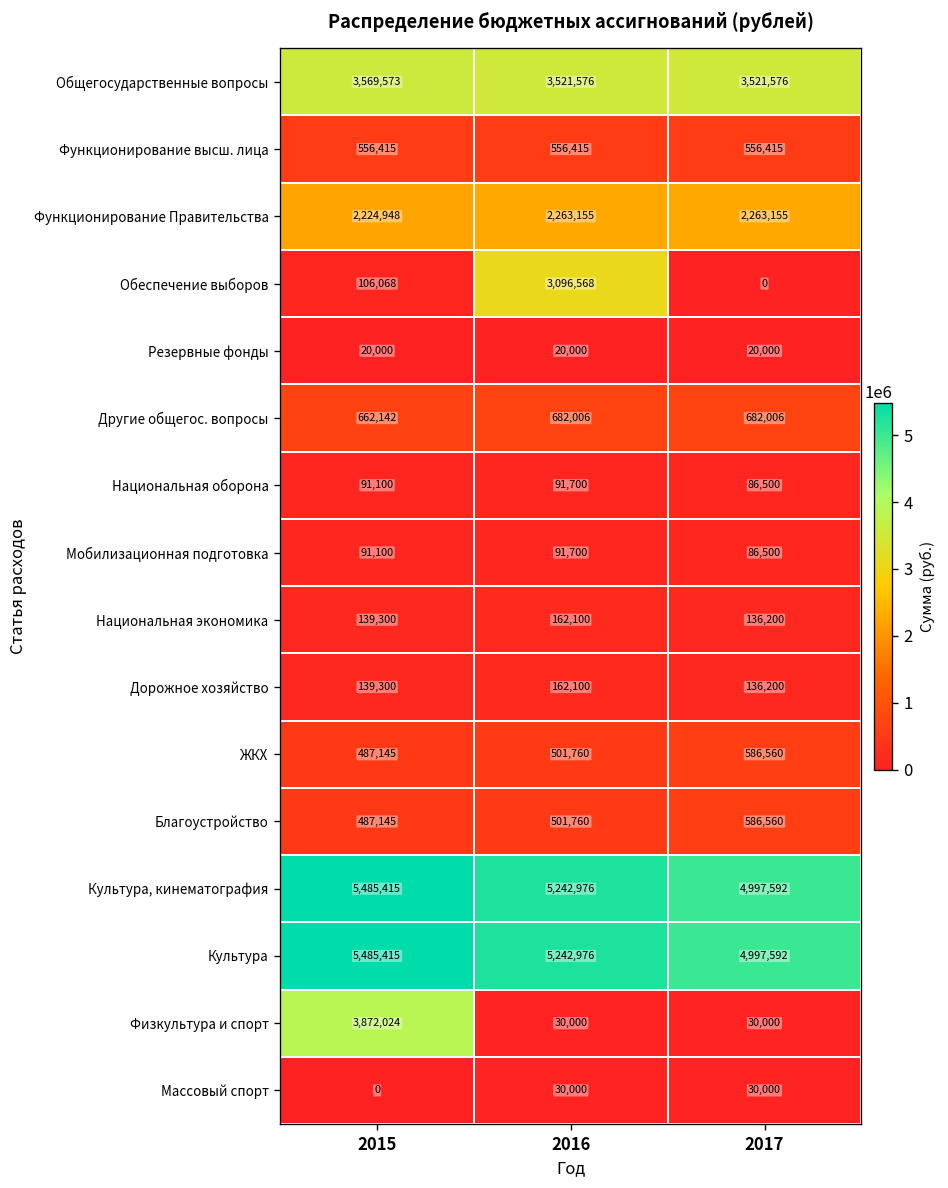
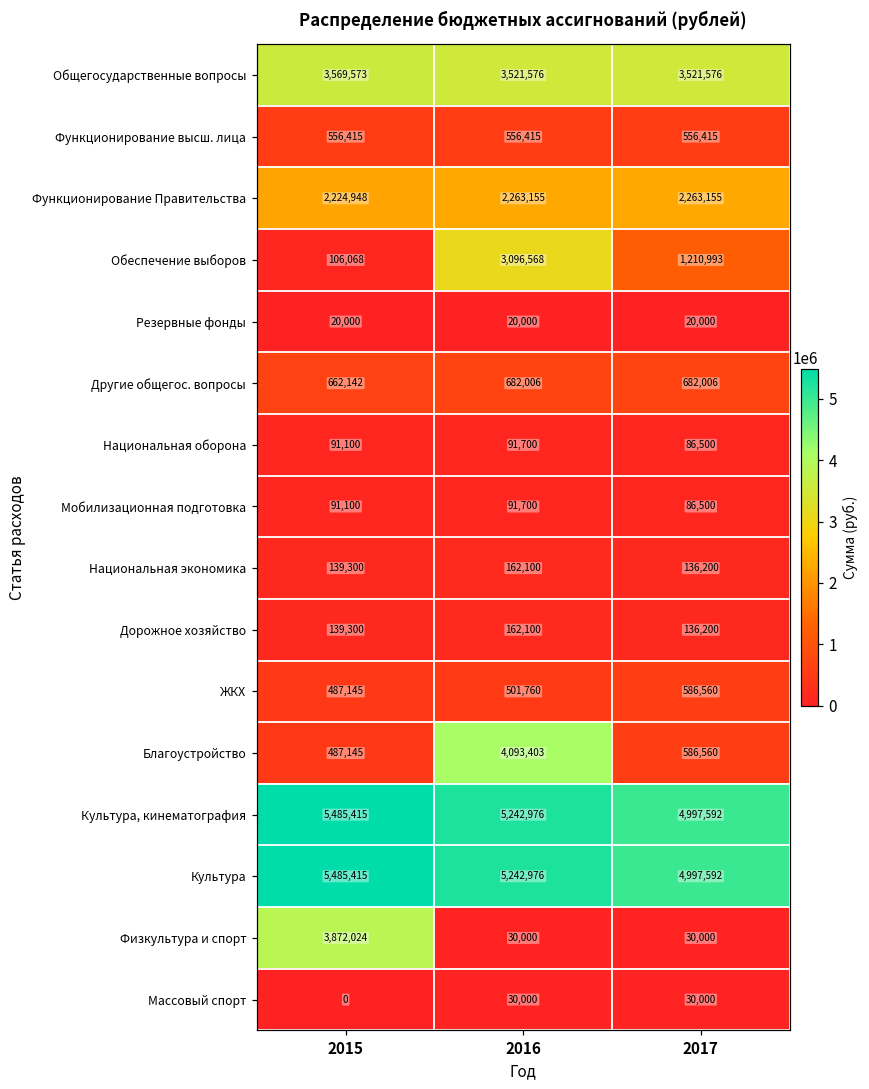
Обеспечение выборов, 2017: 0 -> 1,210,993
Благоустройство, 2016: 501,760 -> 4,093,403
